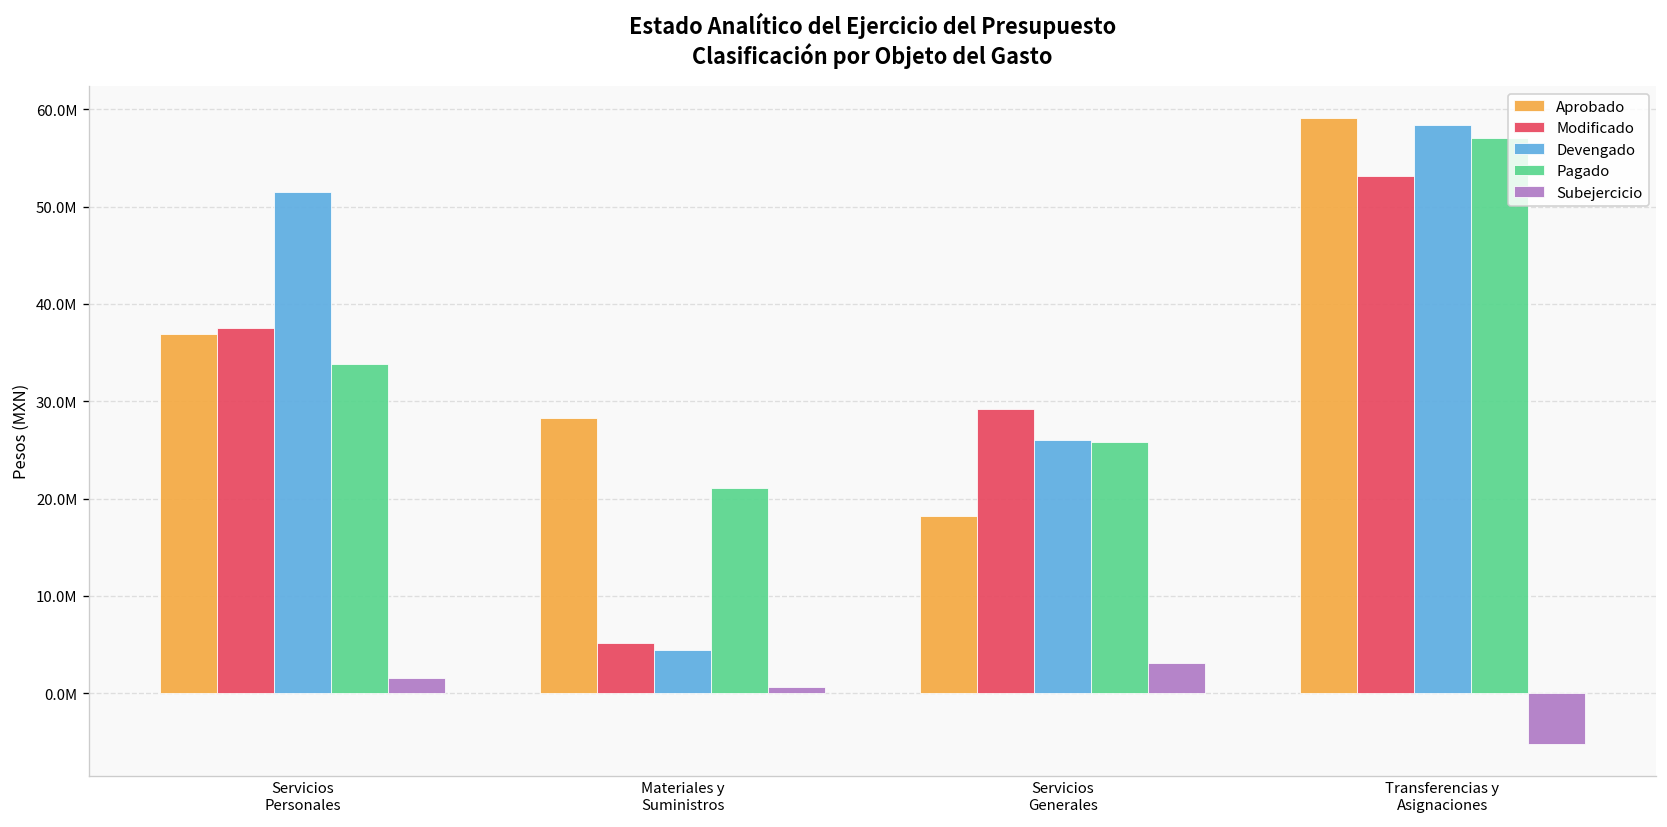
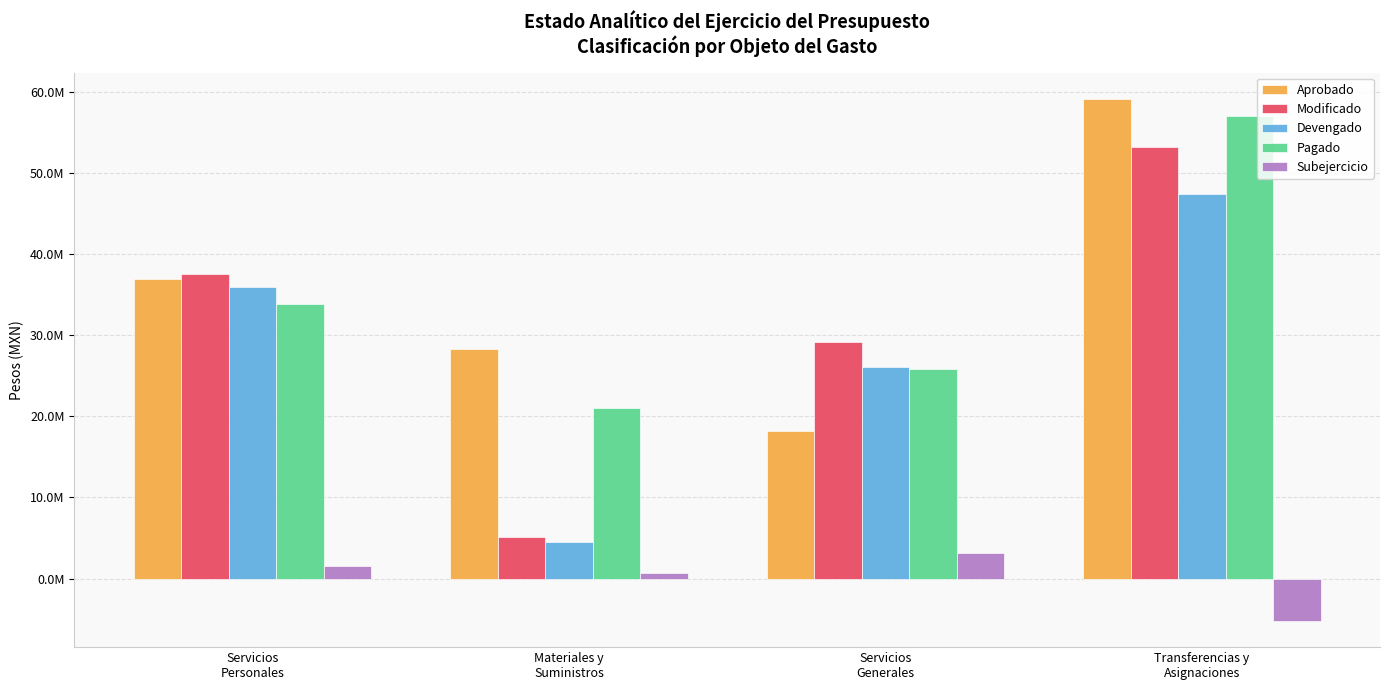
Devengado, Servicios Personales: 51000000 -> 36000000
Devengado, Transferencias y Asignaciones: 58000000 -> 47000000
